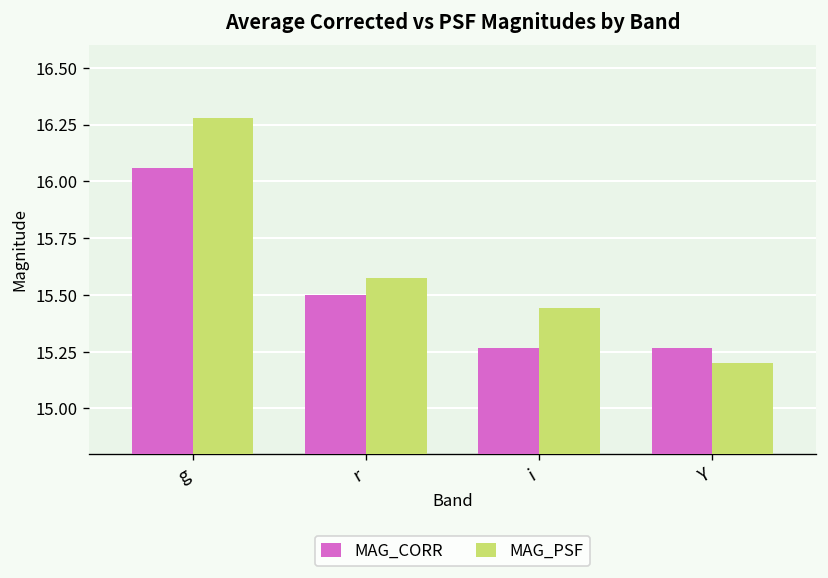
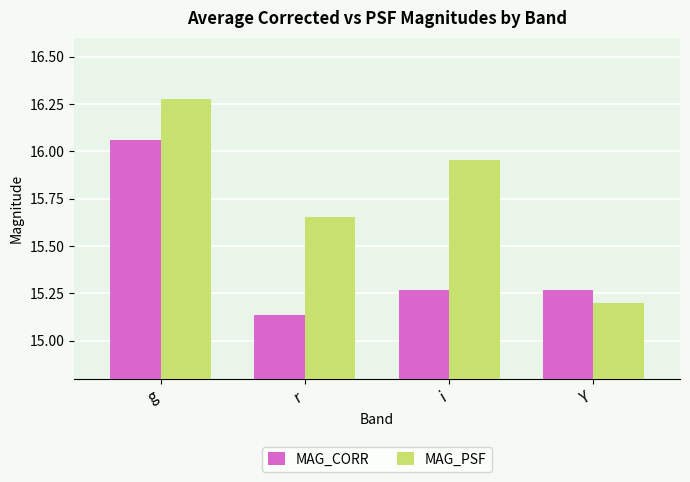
MAG_CORR, r: 15.50 -> 15.13
MAG_PSF, r: 15.57 -> 15.65
MAG_PSF, i: 15.44 -> 15.95
